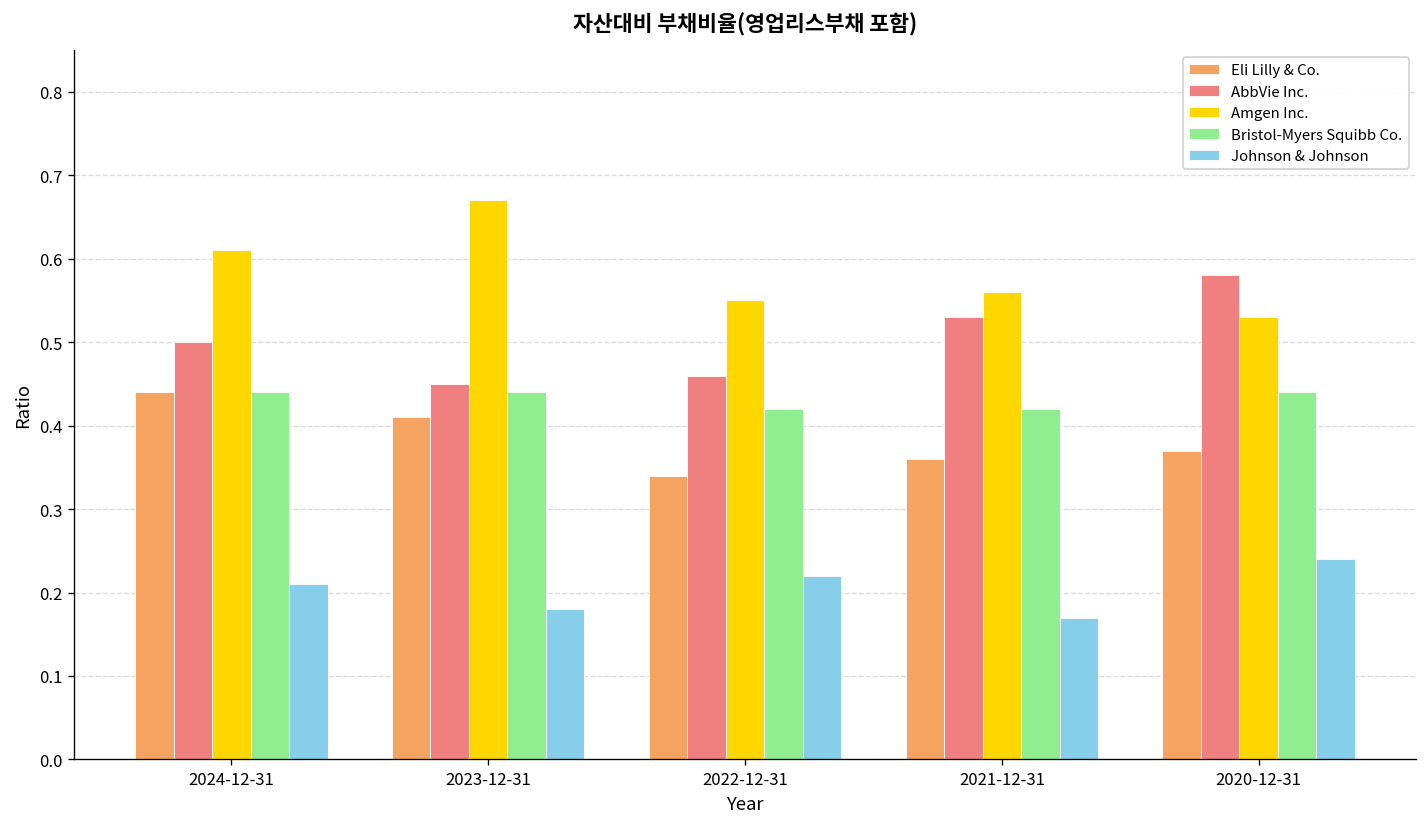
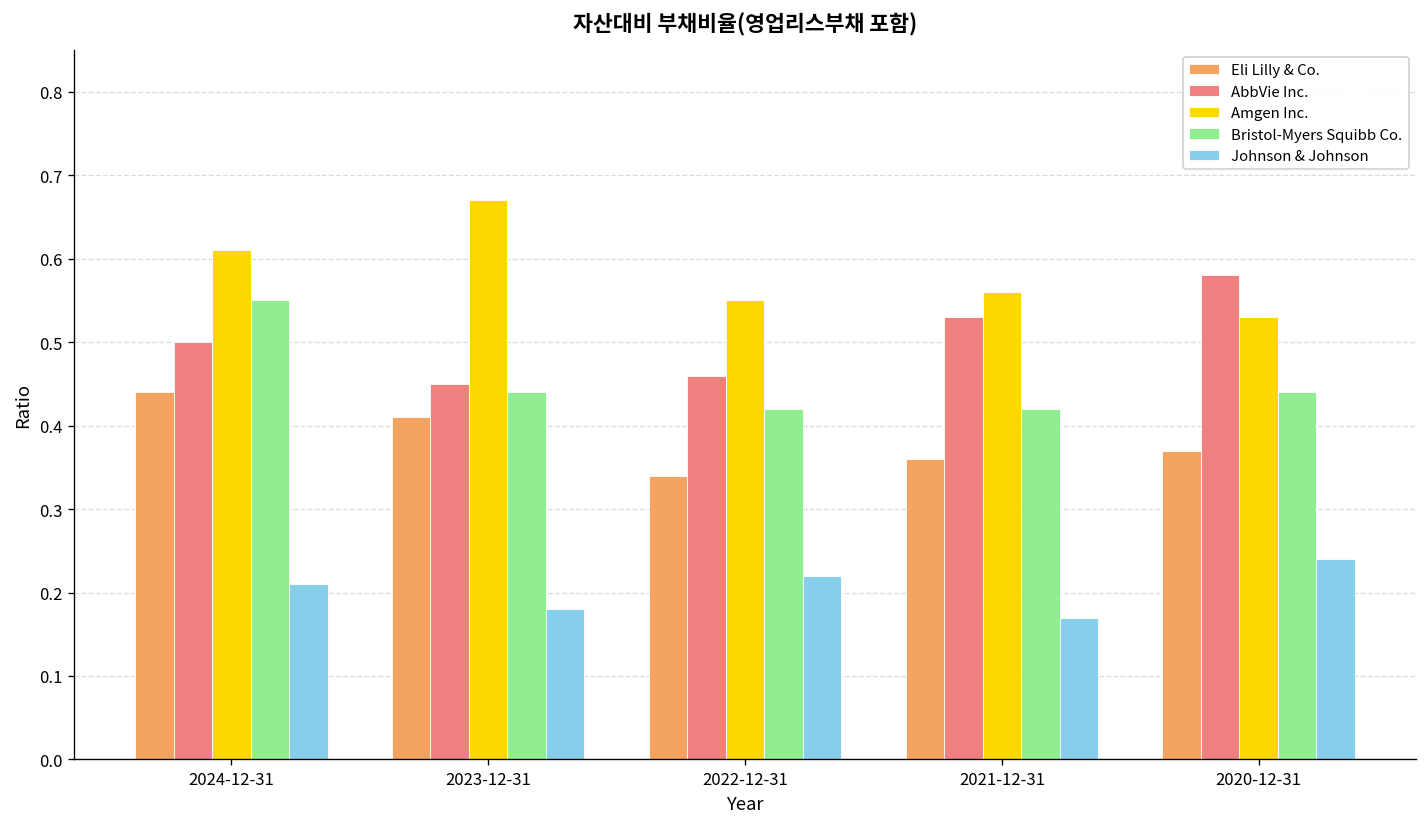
Bristol-Myers Squibb Co., 2024-12-31: 0.44 -> 0.55
